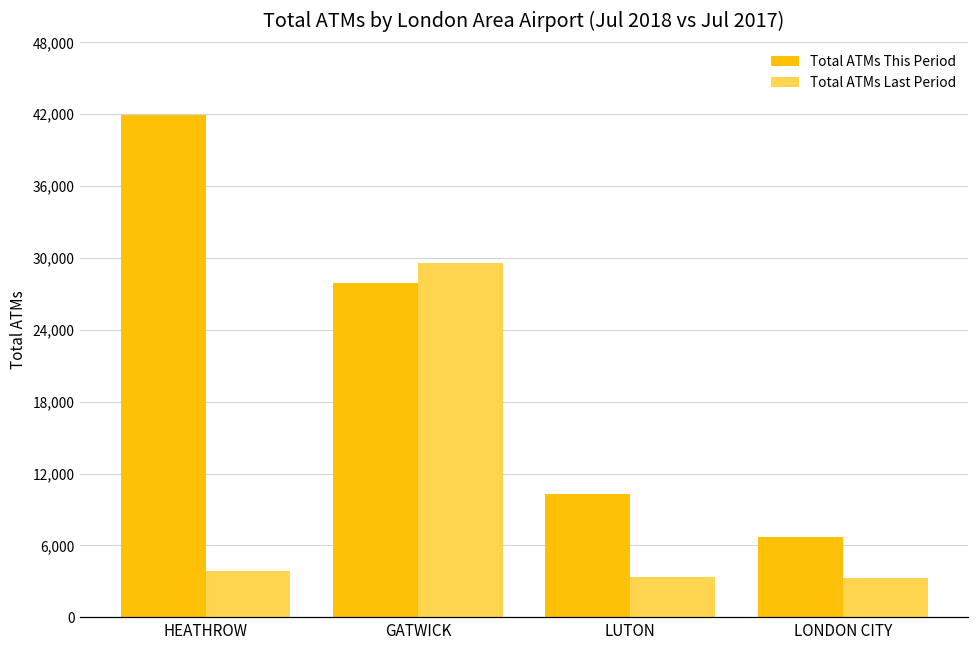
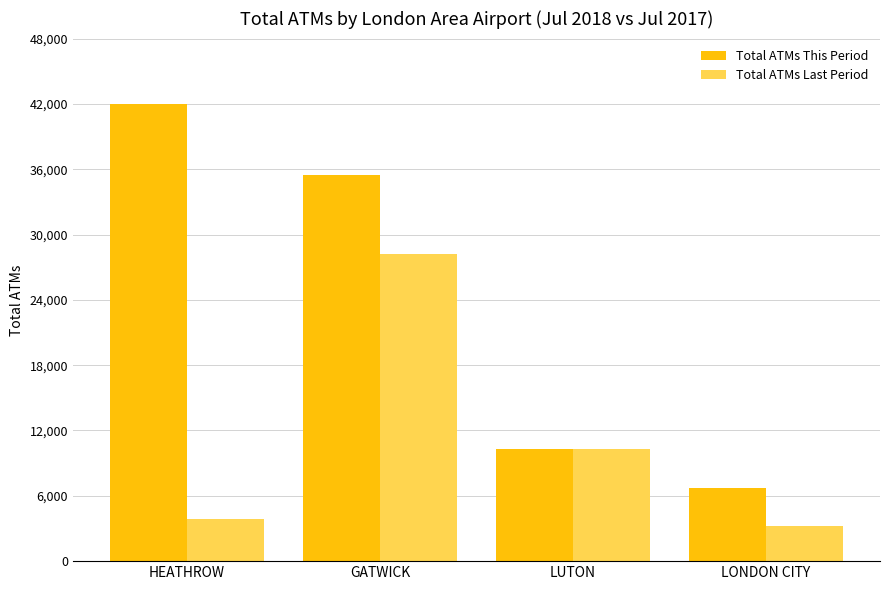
Total ATMs This Period, GATWICK: 27,900 -> 35,500
Total ATMs Last Period, GATWICK: 29,500 -> 28,200
Total ATMs Last Period, LUTON: 3,400 -> 10,300
